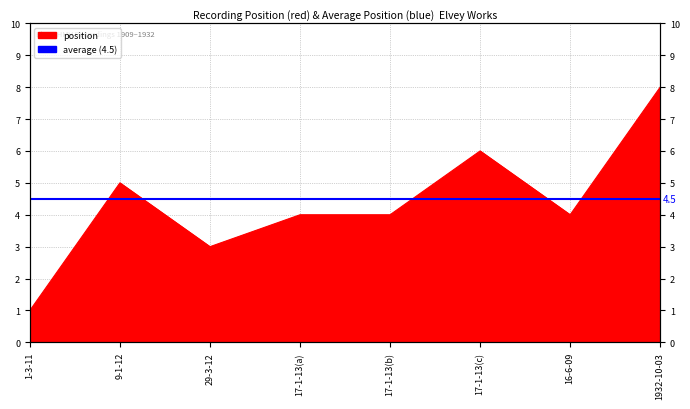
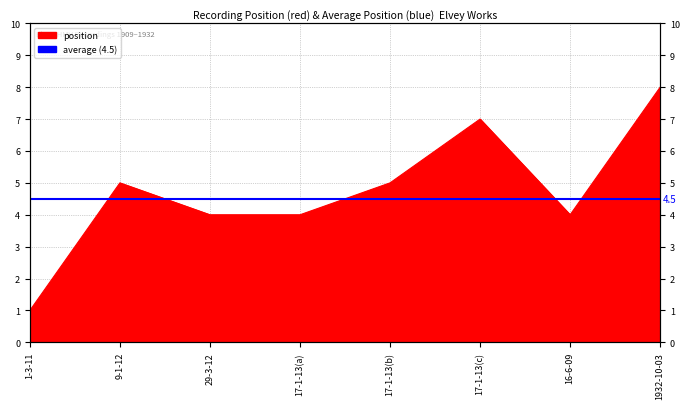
29-3-12: 3 -> 4
17-1-13(b): 4 -> 5
17-1-13(c): 6 -> 7
